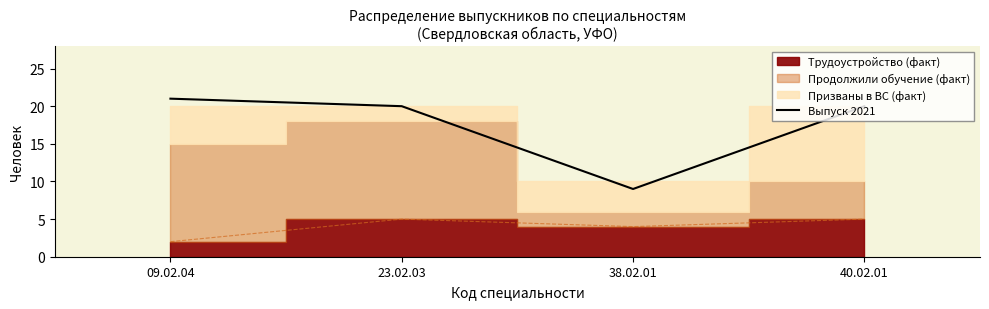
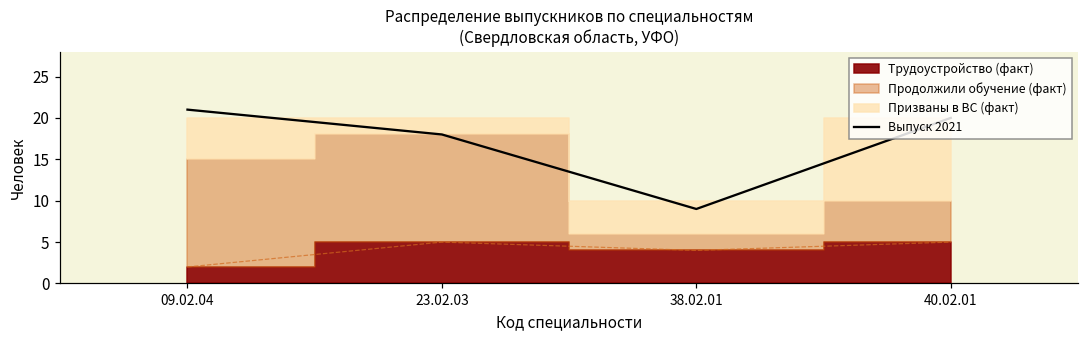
Выпуск 2021, 23.02.03: 20 -> 18
